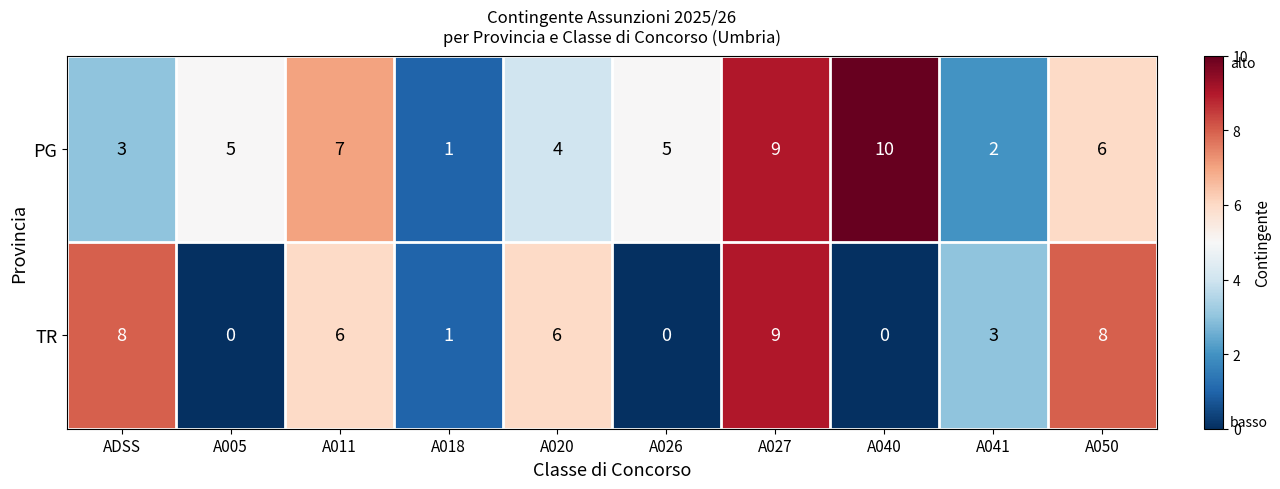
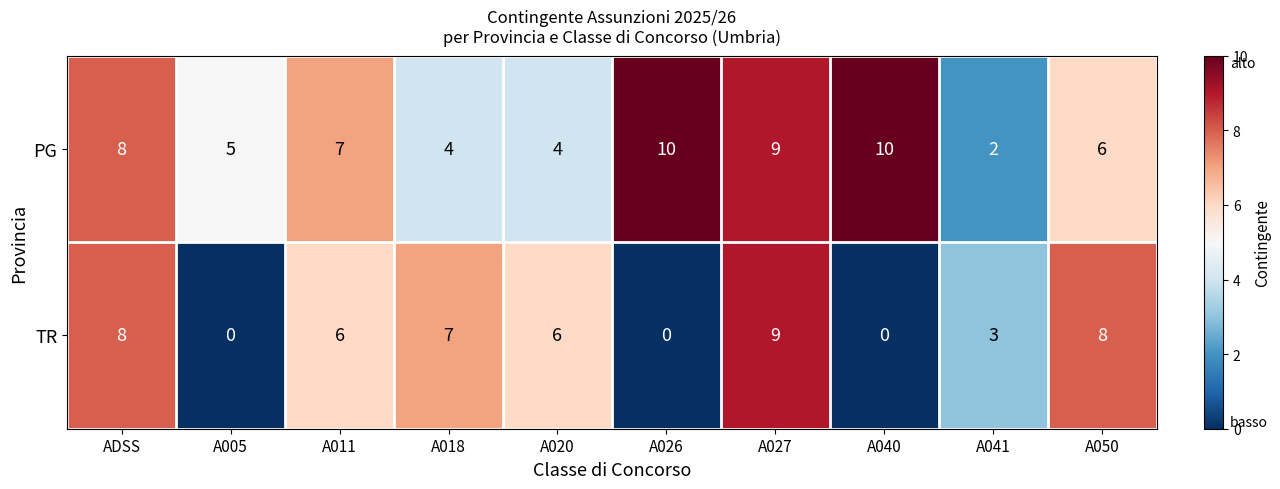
PG, ADSS: 3 -> 8
PG, A018: 1 -> 4
PG, A026: 5 -> 10
TR, A018: 1 -> 7
